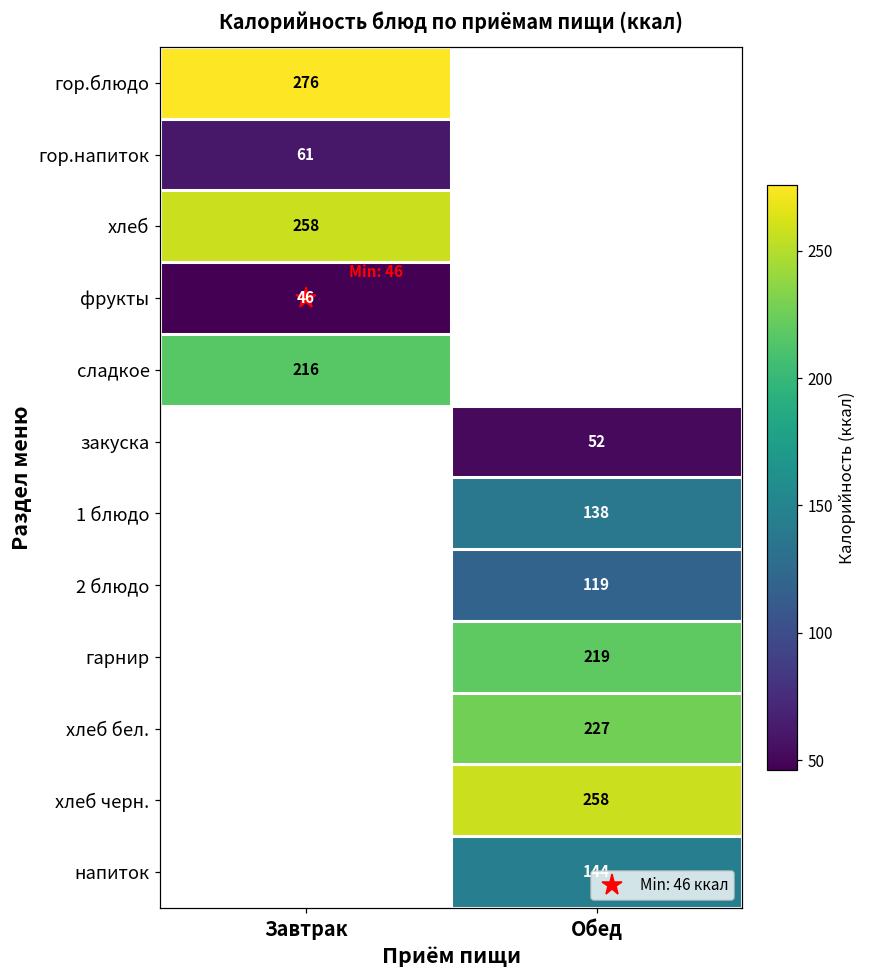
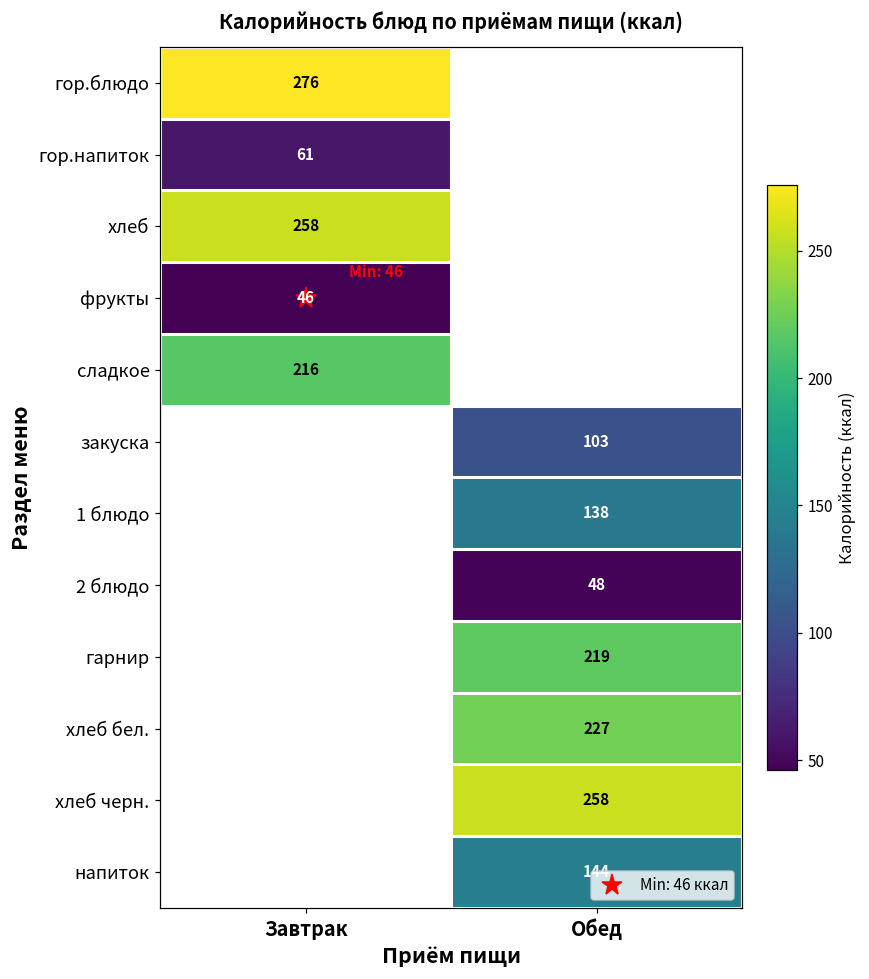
закуска, Обед: 52 -> 103
2 блюдо, Обед: 119 -> 48
